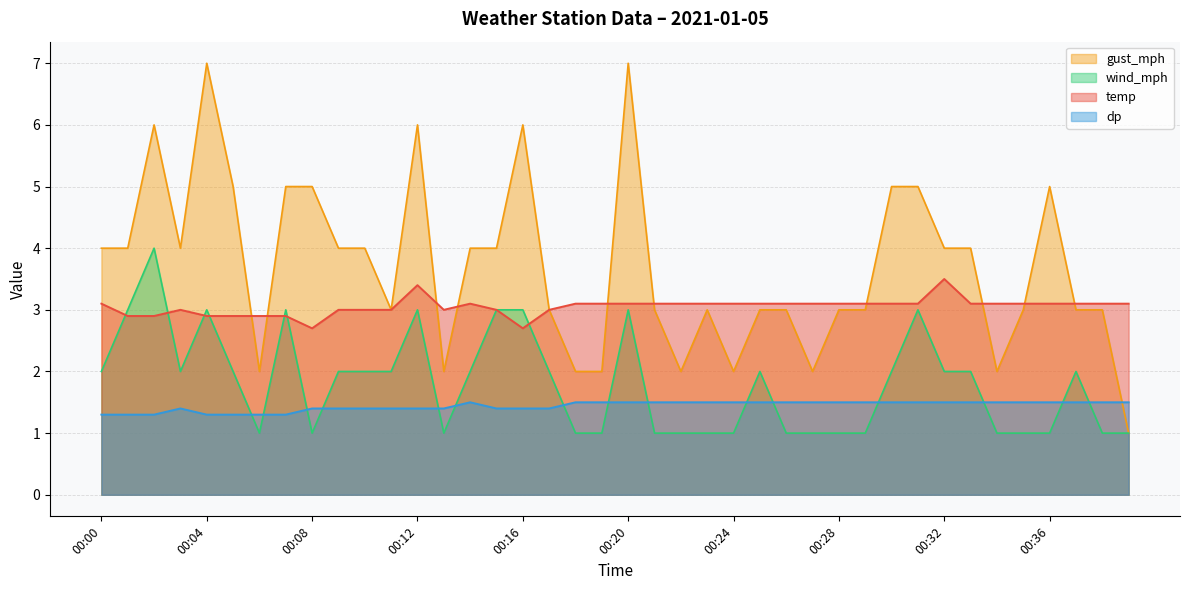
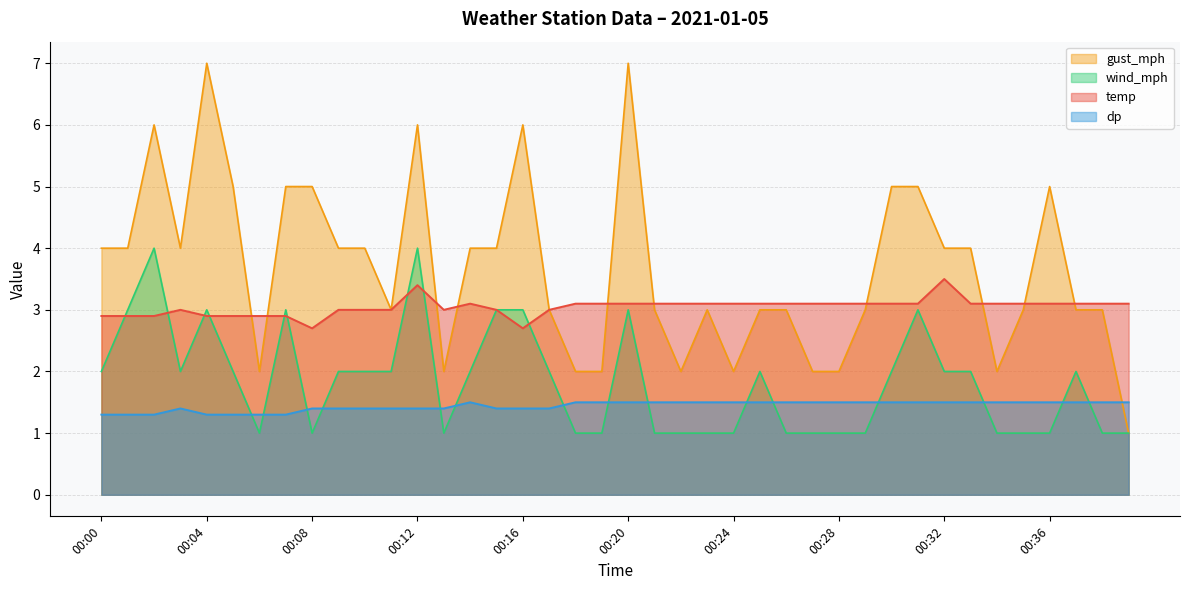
temp, 00:00: 3.1 -> 2.9
wind_mph, 00:12: 3 -> 4
gust_mph, 00:28: 3 -> 2
